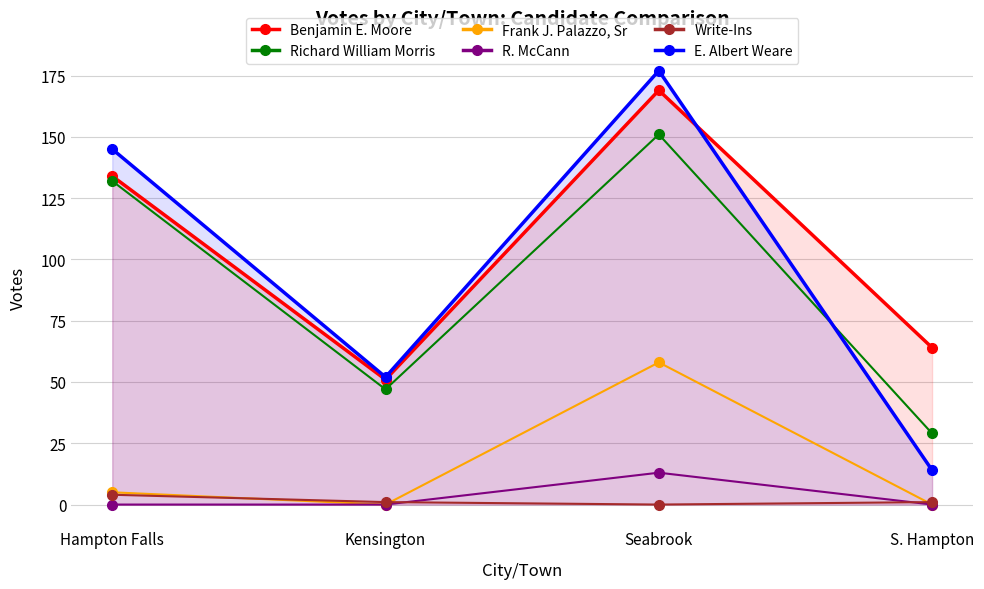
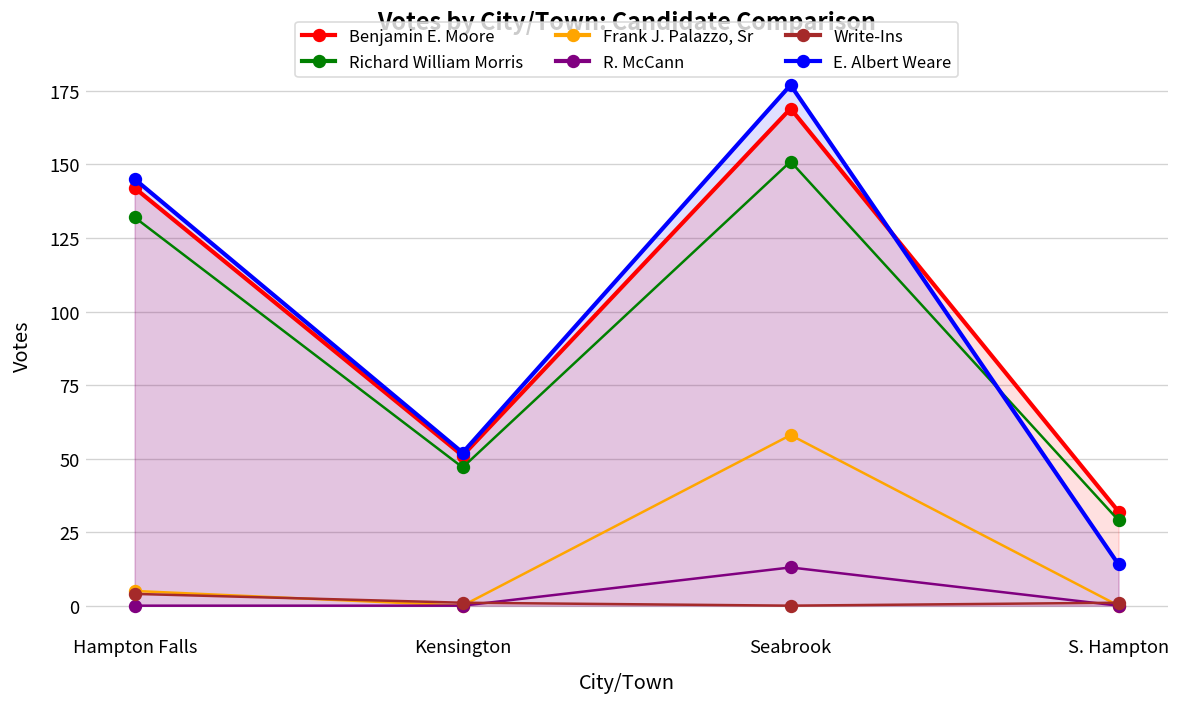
Benjamin E. Moore, Hampton Falls: 134 -> 142
Benjamin E. Moore, S. Hampton: 64 -> 32
